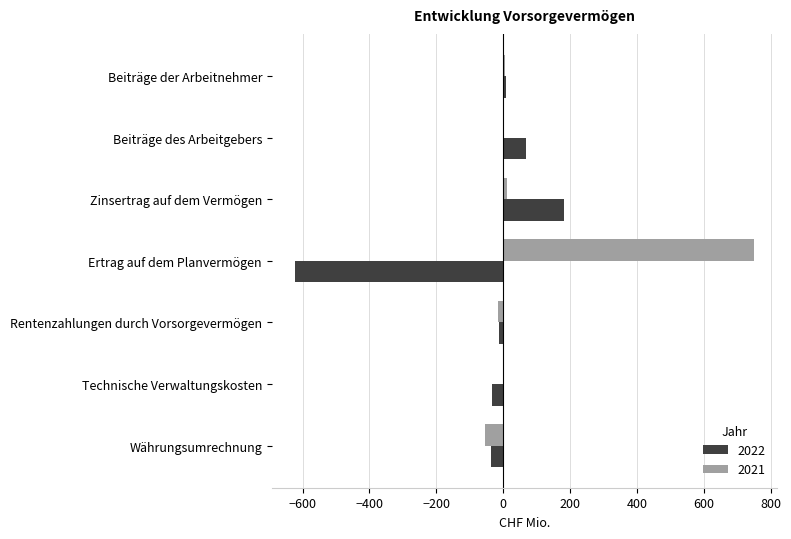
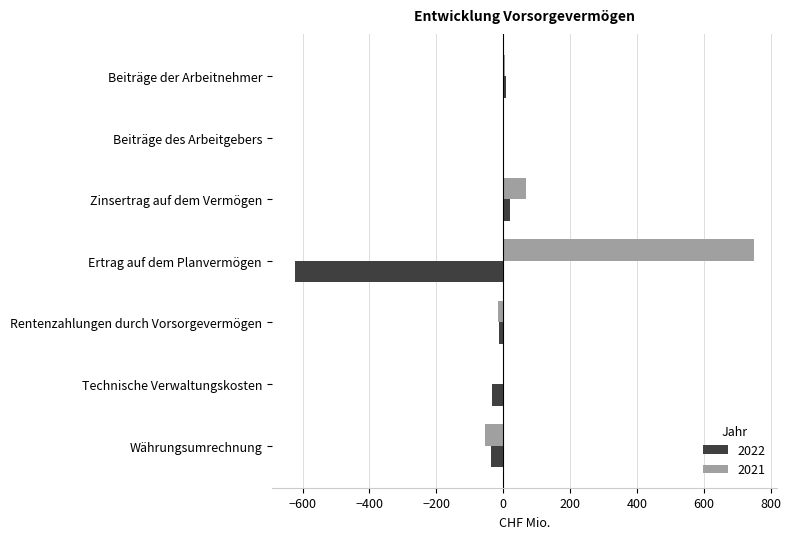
2022, Beiträge des Arbeitgebers: 70 -> 0
2021, Zinsertrag auf dem Vermögen: 10 -> 70
2022, Zinsertrag auf dem Vermögen: 180 -> 20
